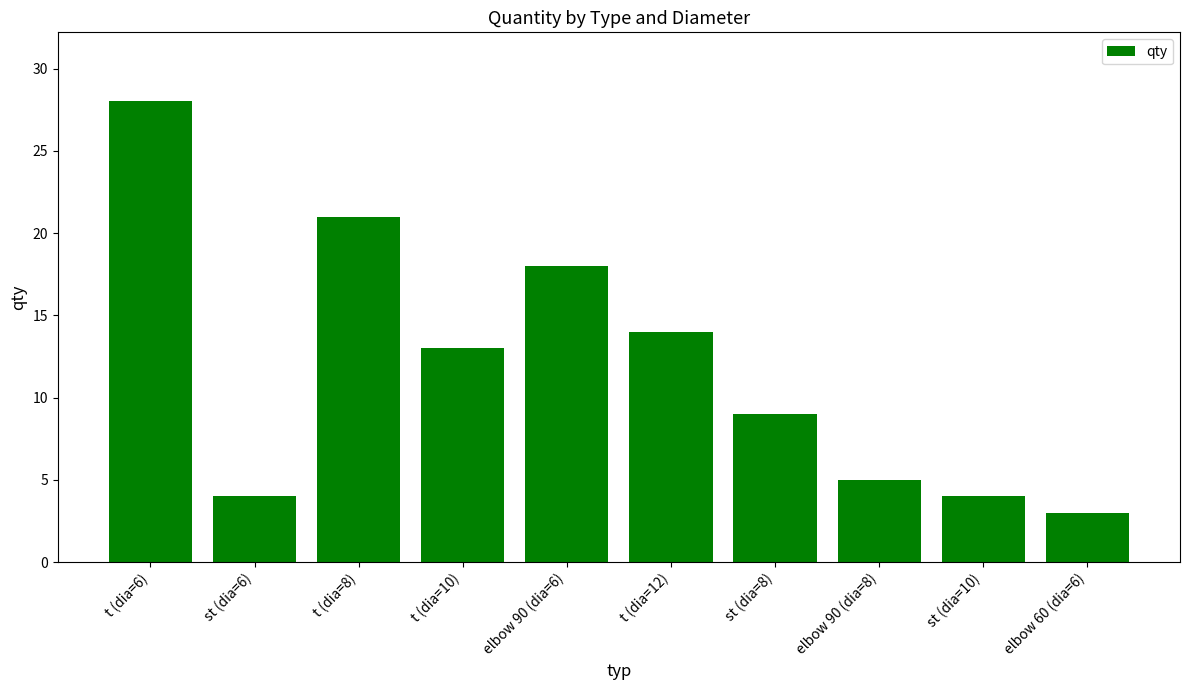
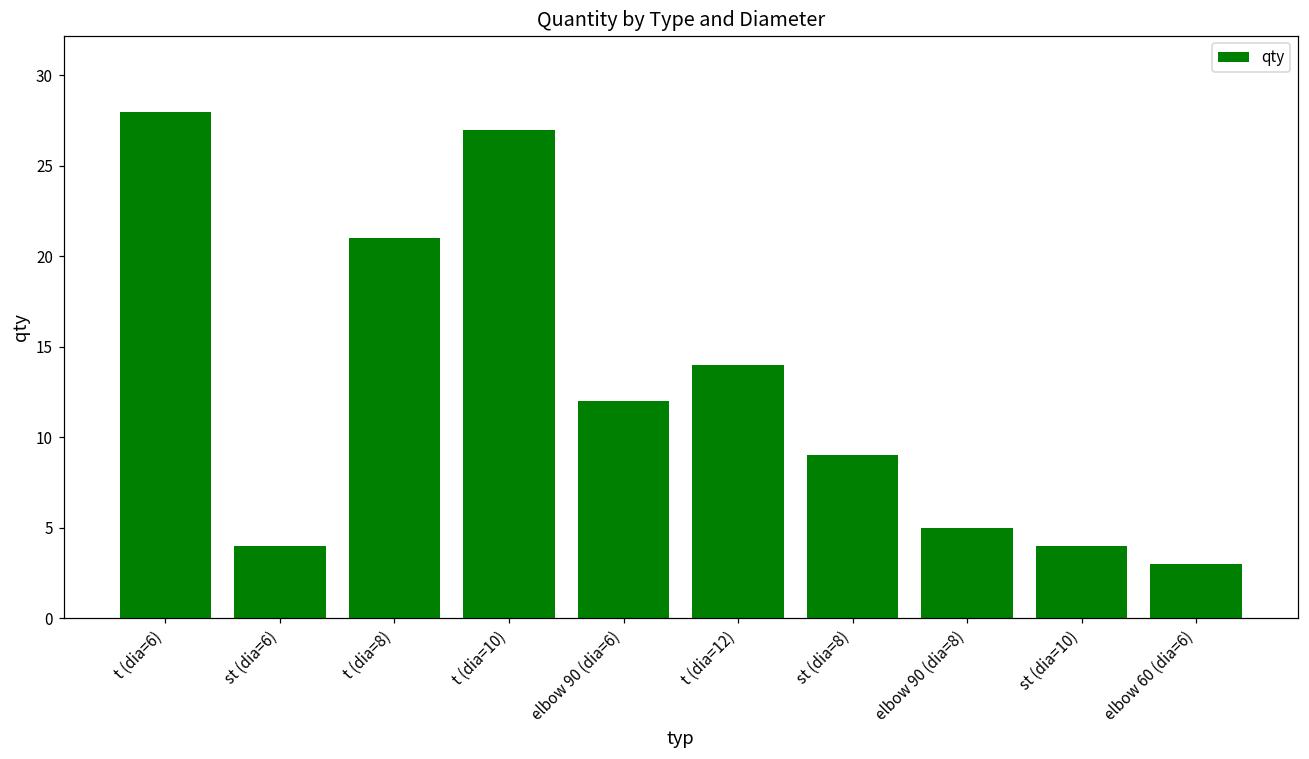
t (dia=10): 13 -> 27
elbow 90 (dia=6): 18 -> 12
